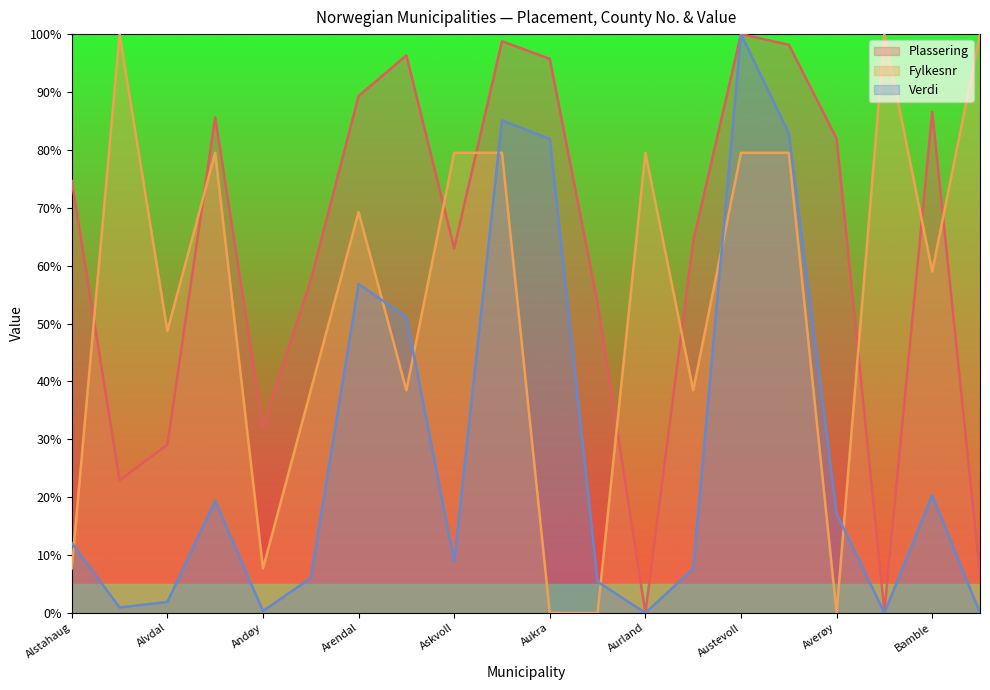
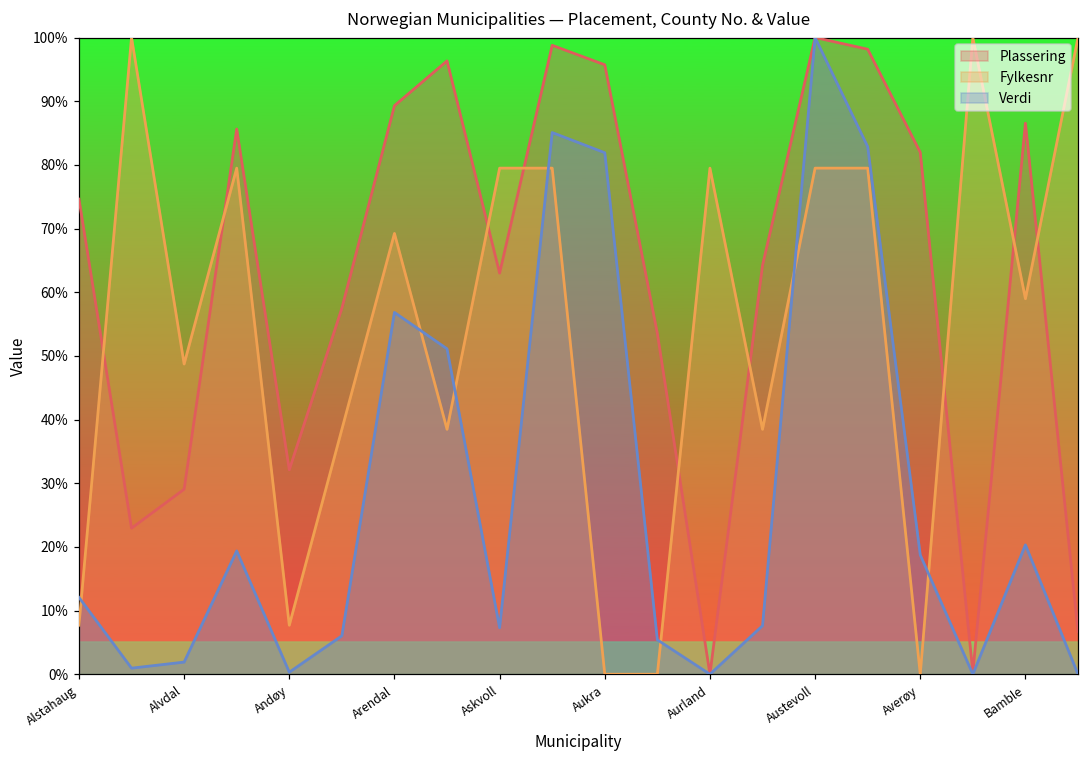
Verdi, Askvoll: 9% -> 7%
Verdi, Averøy: 17% -> 19%
